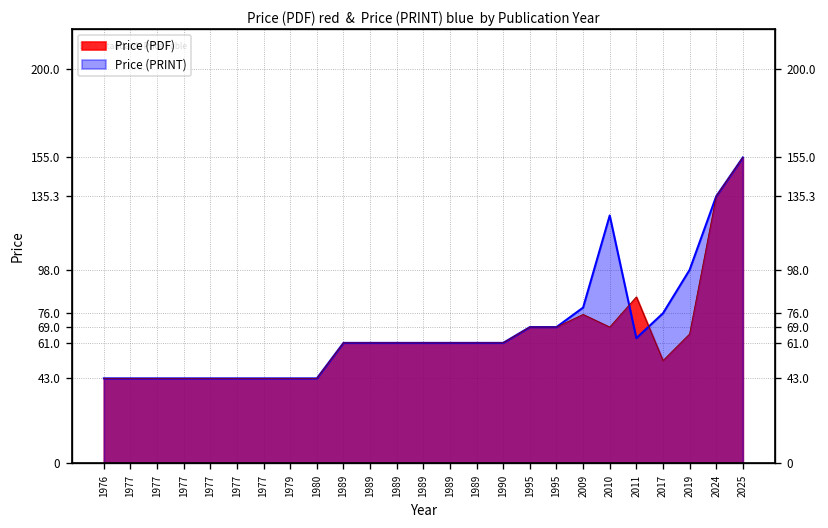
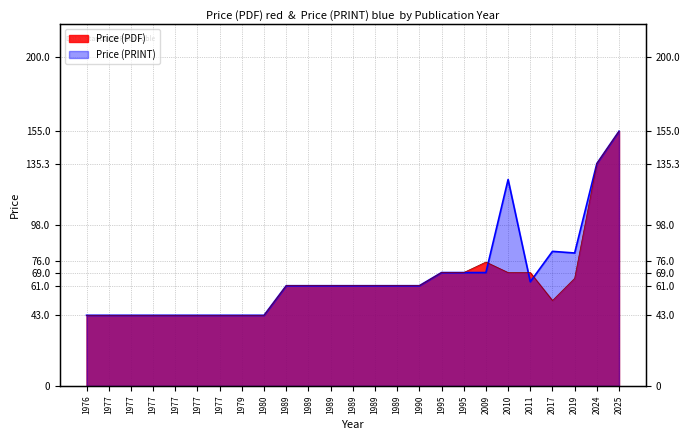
Price (PRINT), 2009: 79 -> 69
Price (PDF), 2011: 84 -> 69
Price (PRINT), 2017: 76 -> 82
Price (PRINT), 2019: 98 -> 81
